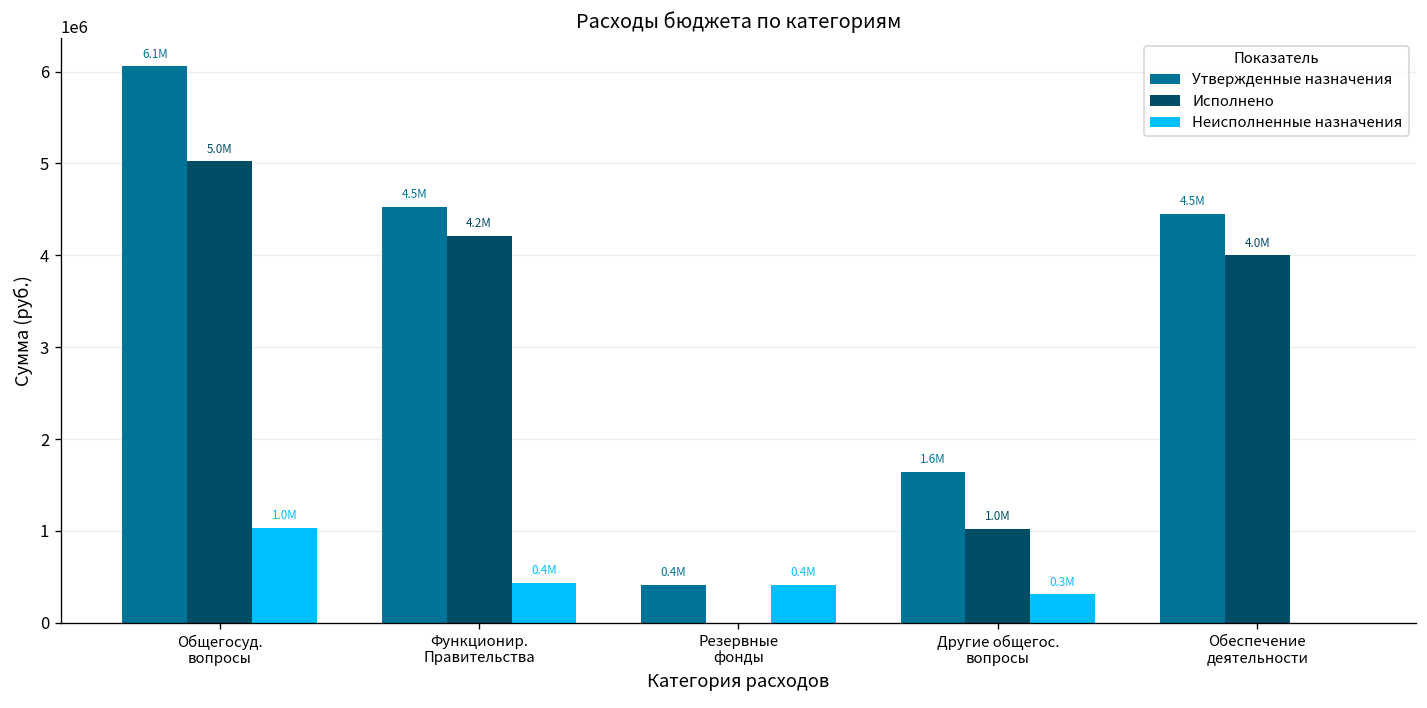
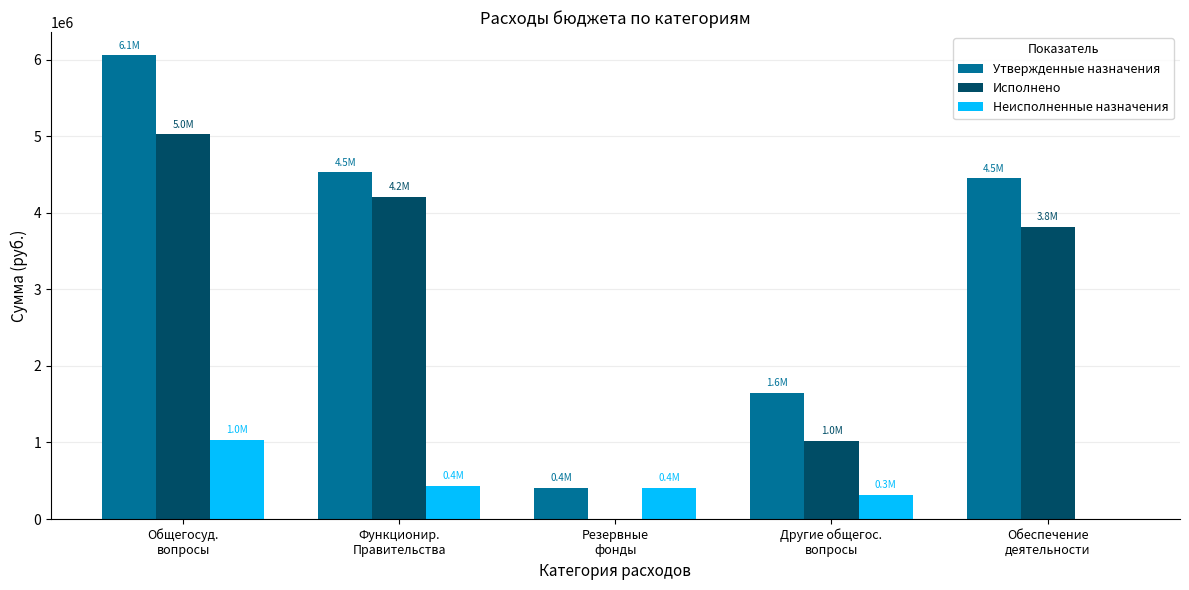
Исполнено, Обеспечение деятельности: 4.0M -> 3.8M
